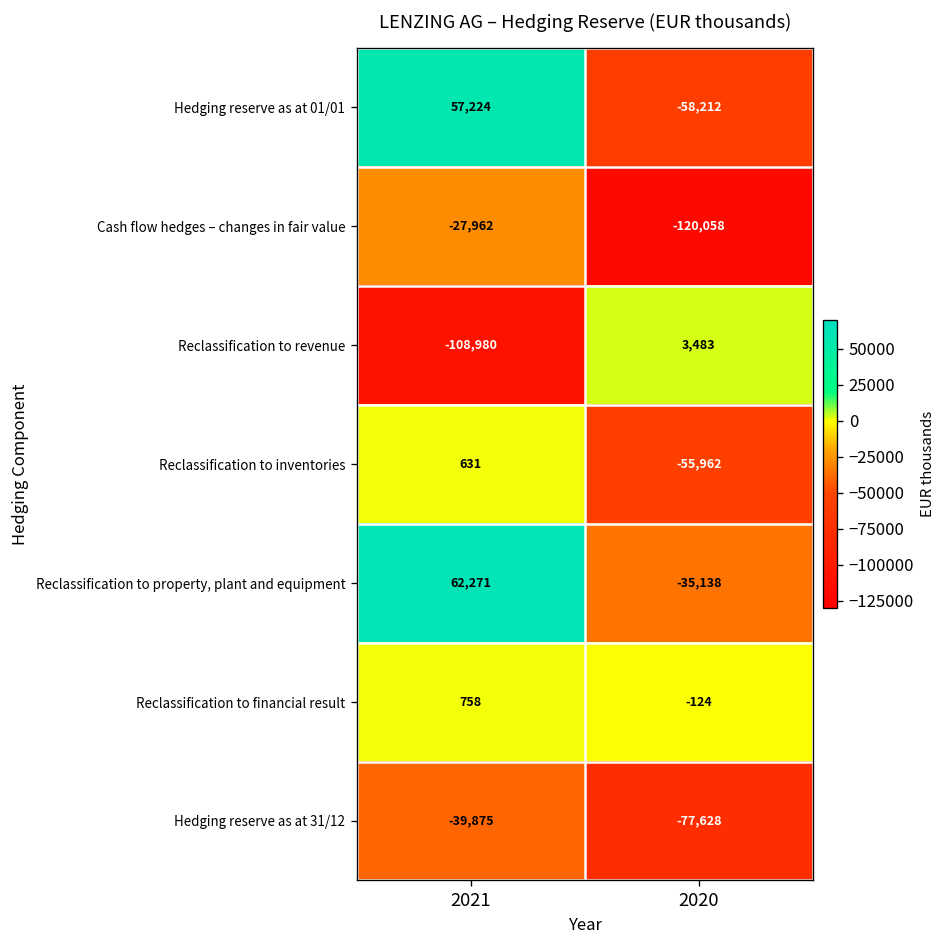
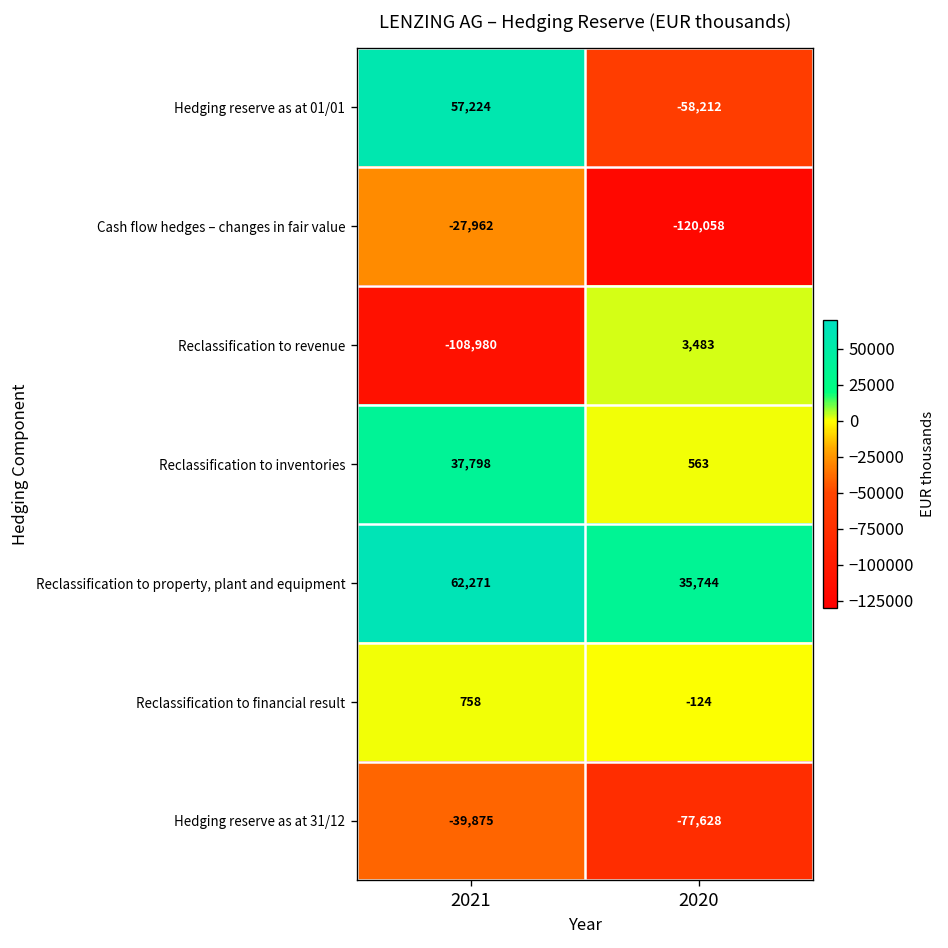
Reclassification to inventories, 2021: 631 -> 37,798
Reclassification to inventories, 2020: -55,962 -> 563
Reclassification to property, plant and equipment, 2020: -35,138 -> 35,744
